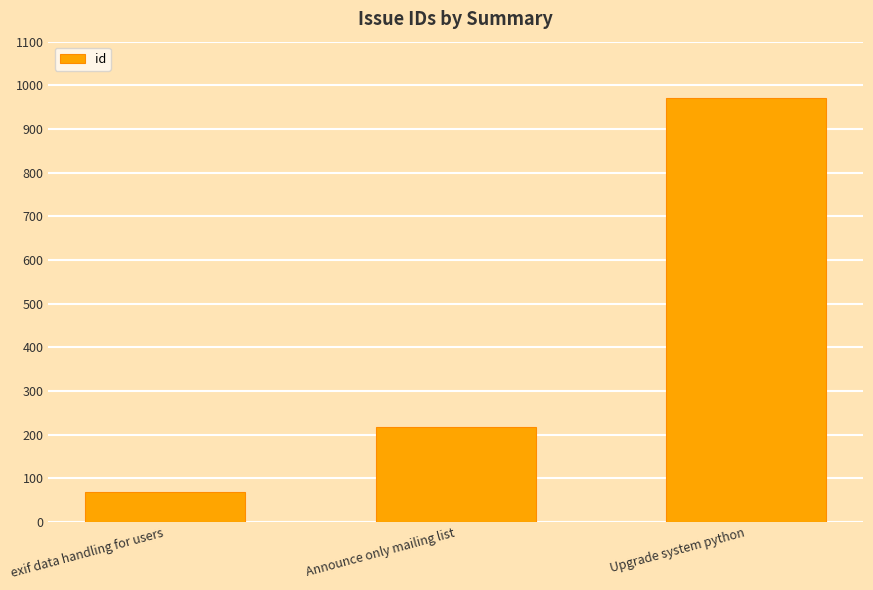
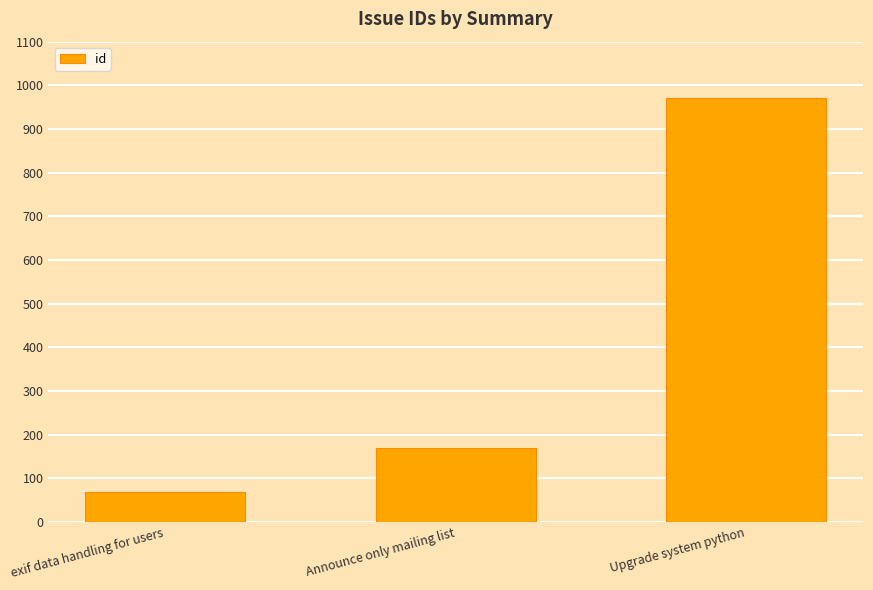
Announce only mailing list: 220 -> 170
